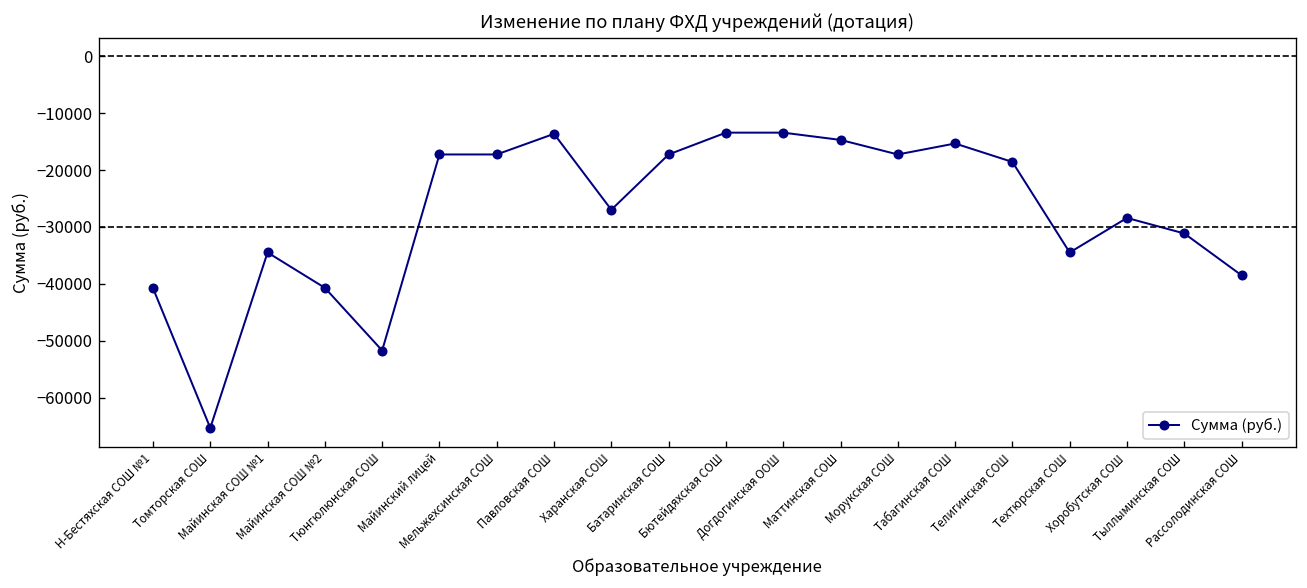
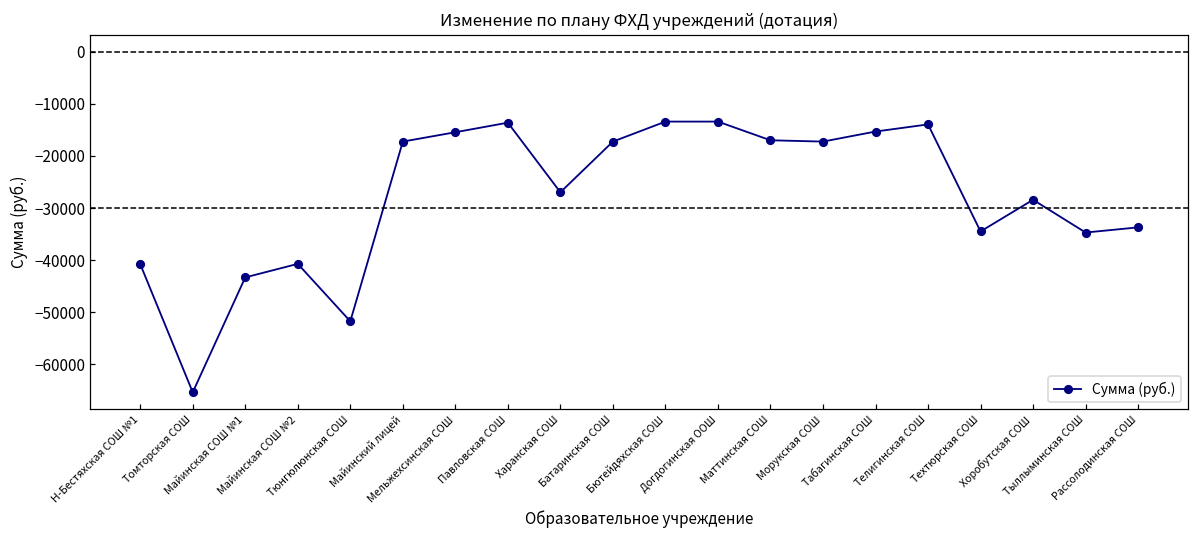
Майинская СОШ №1: -34000 -> -43000
Мельжехсинская СОШ: -17000 -> -15000
Маттинская СОШ: -15000 -> -17000
Телигинская СОШ: -19000 -> -14000
Тыллыминская СОШ: -31000 -> -35000
Рассолодинская СОШ: -39000 -> -34000
